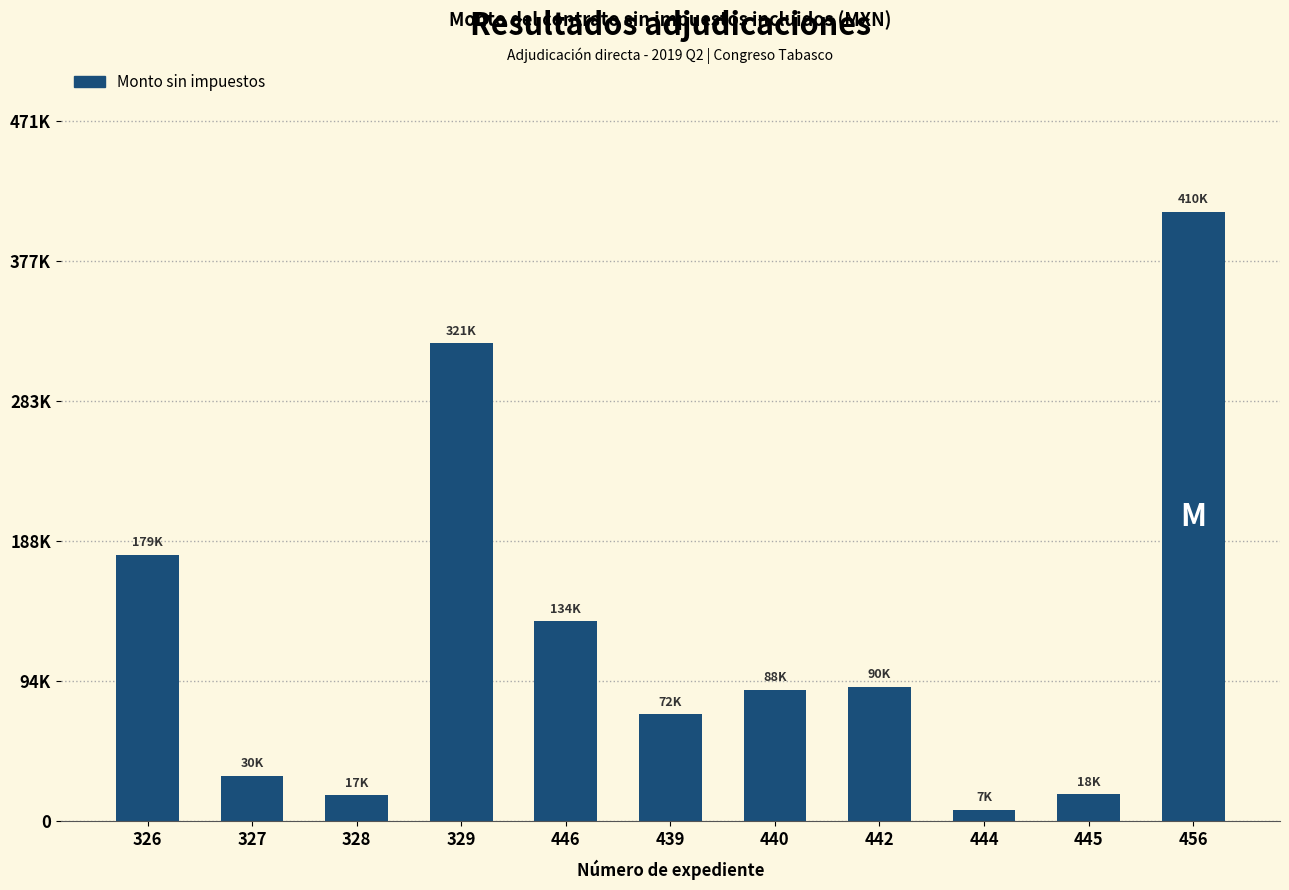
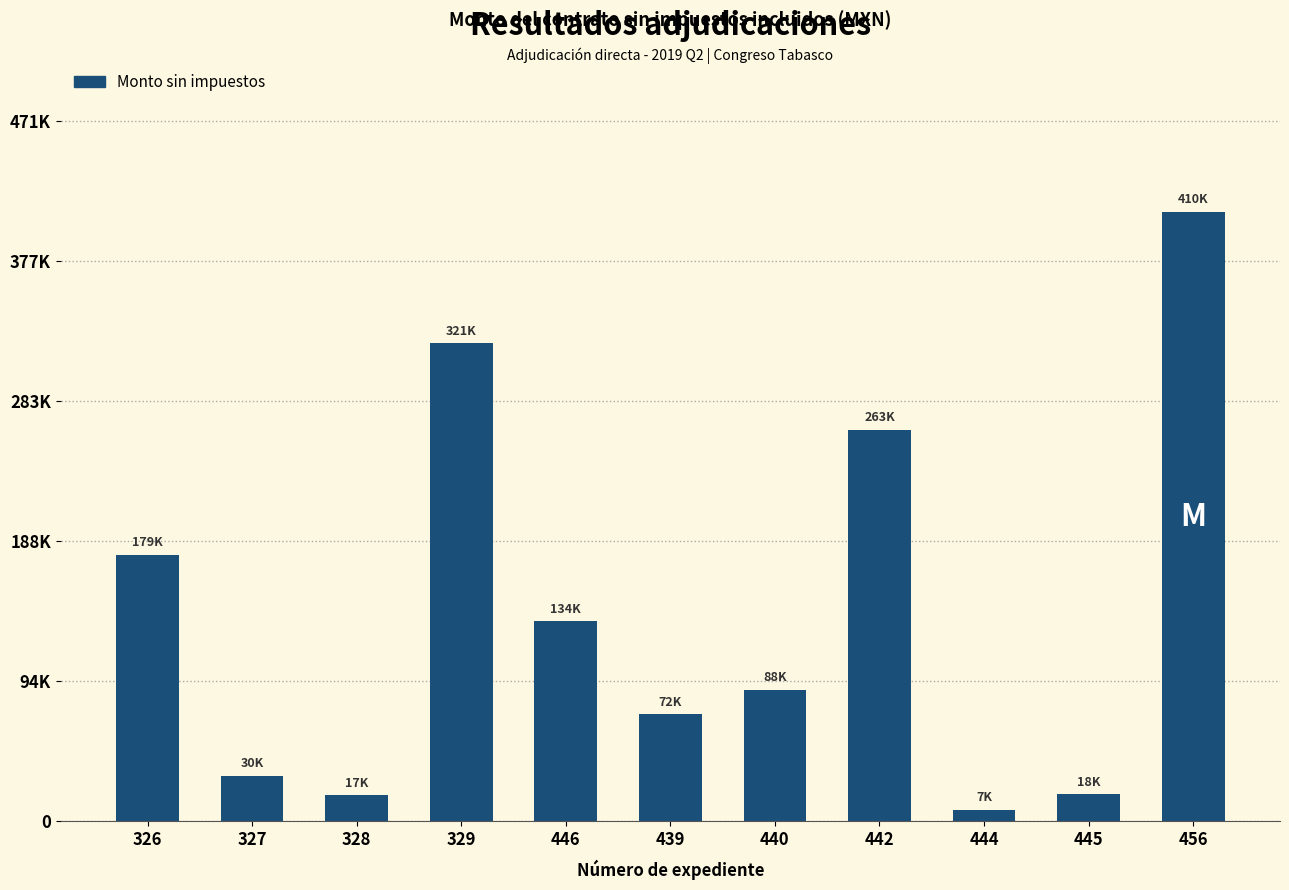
442: 90K -> 263K
